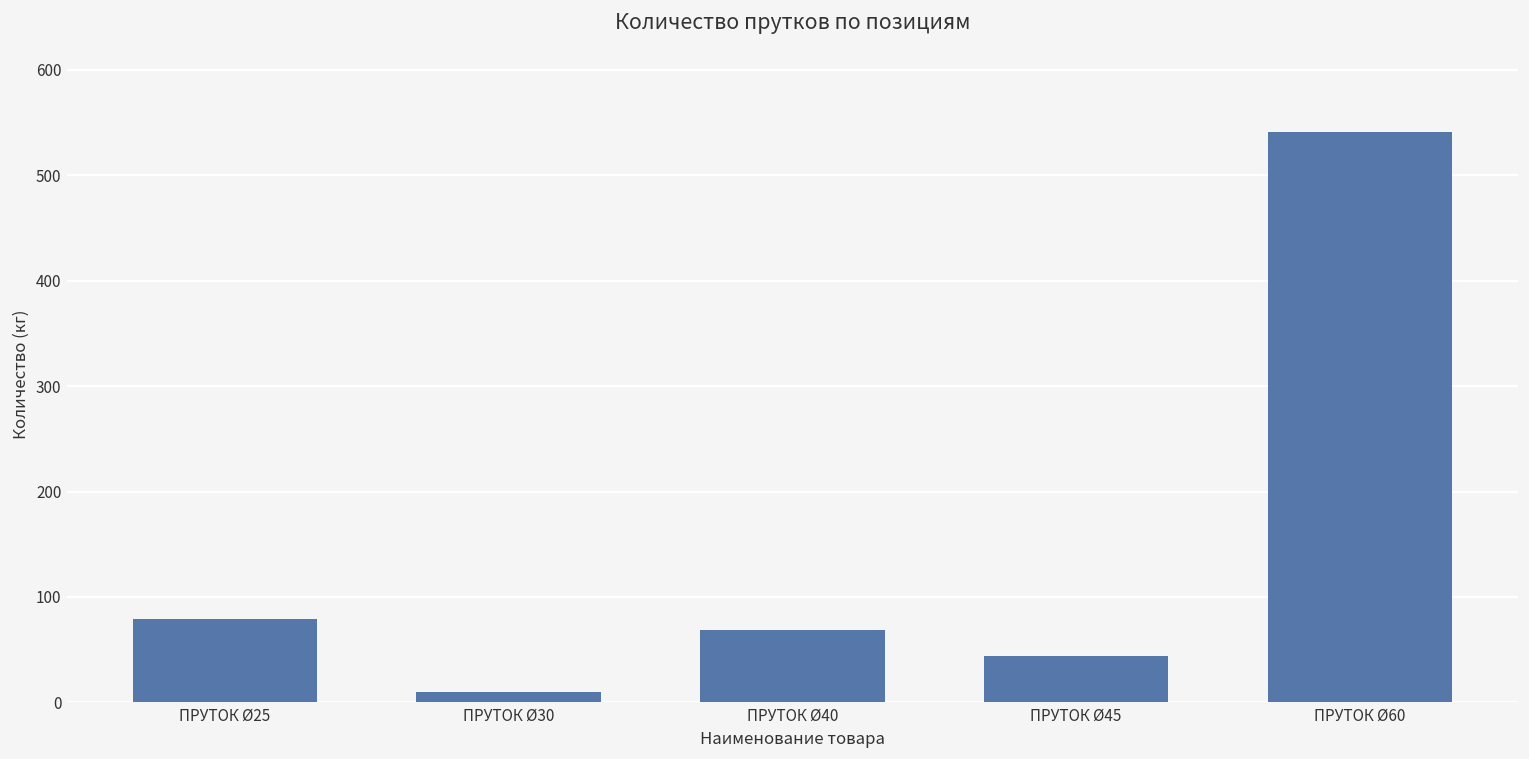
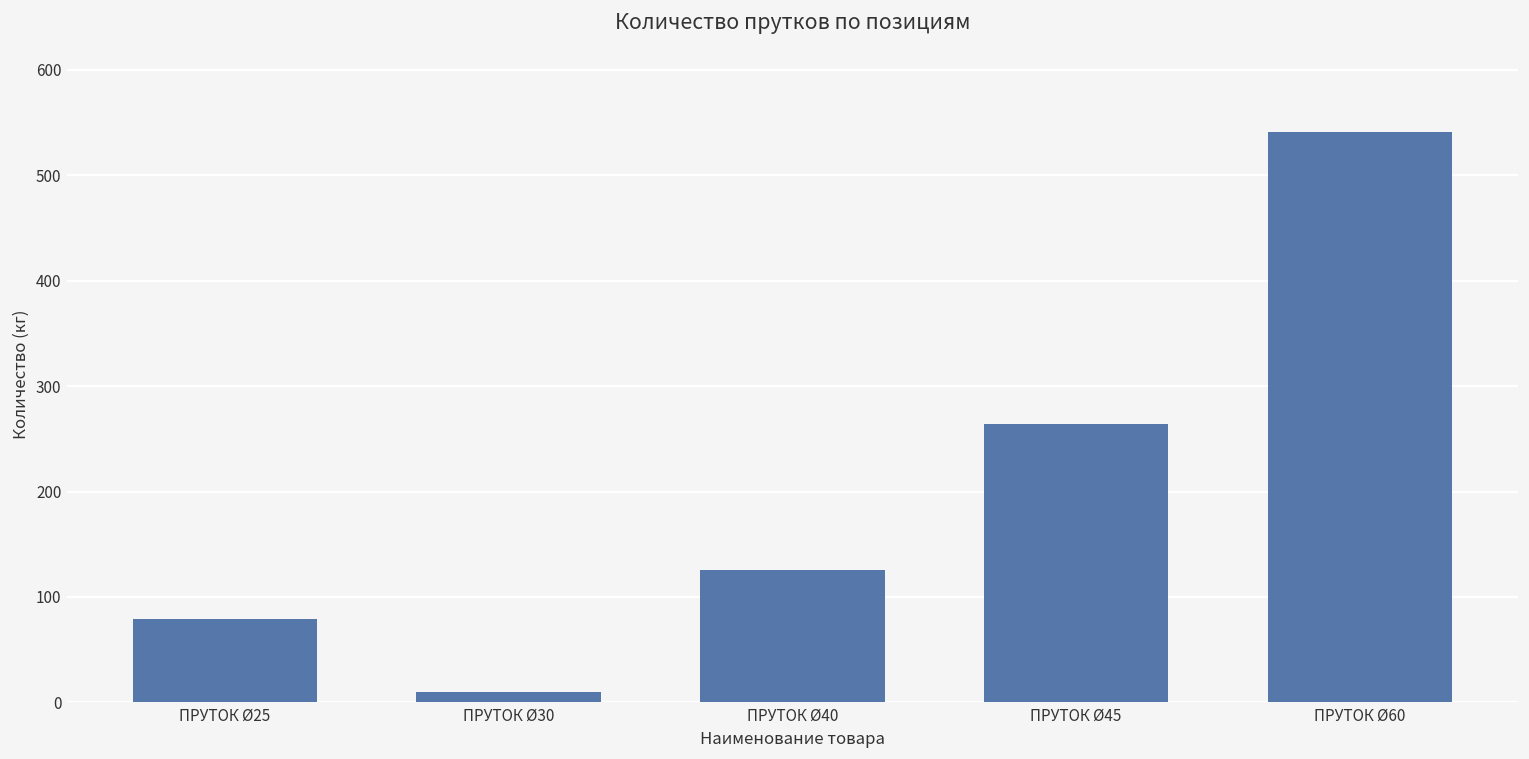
ПРУТОК Ø40: 70 -> 130
ПРУТОК Ø45: 40 -> 260
